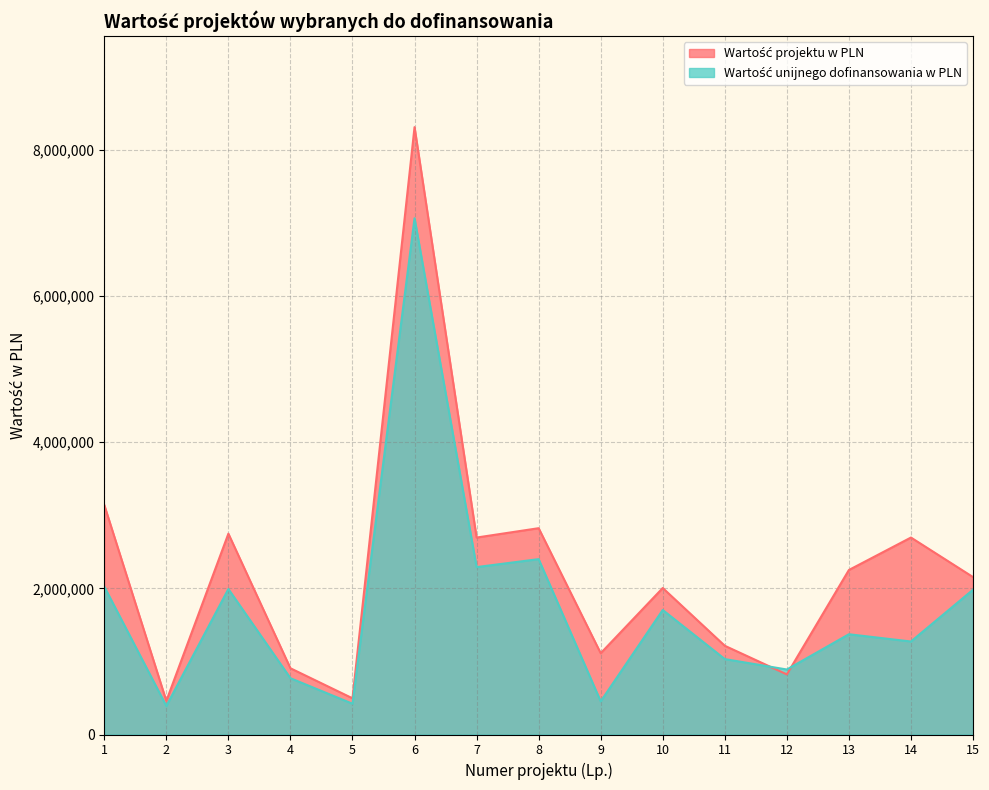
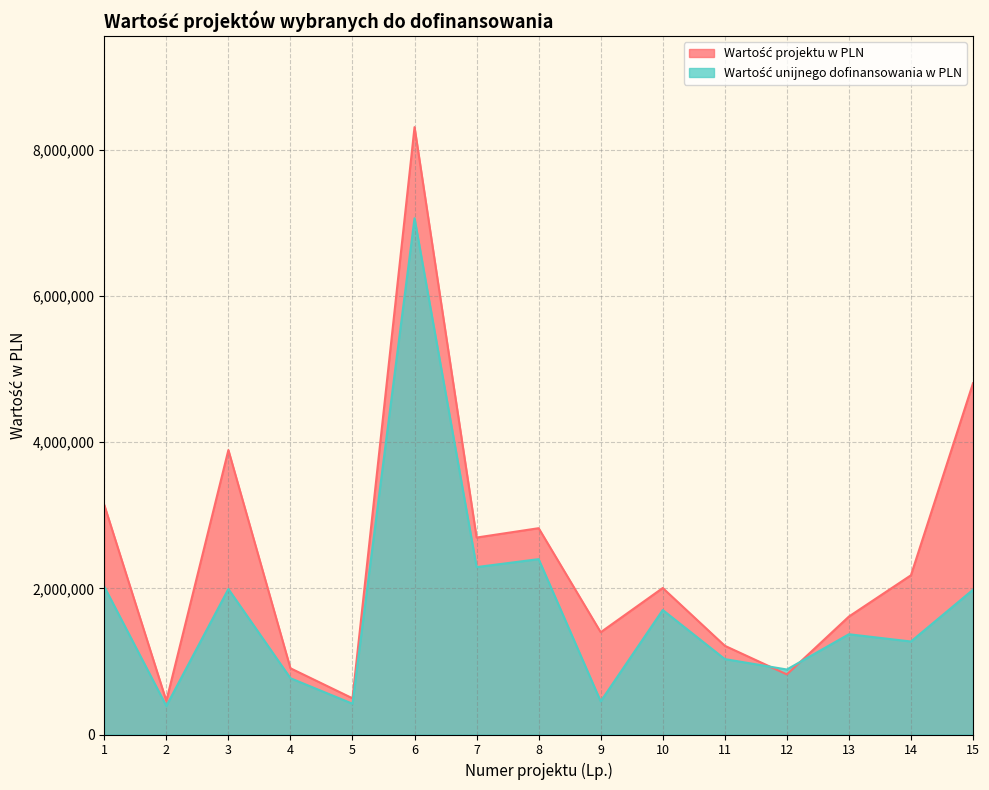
Wartość projektu w PLN, 3: 2,700,000 -> 3,900,000
Wartość projektu w PLN, 9: 1,100,000 -> 1,400,000
Wartość projektu w PLN, 13: 2,300,000 -> 1,600,000
Wartość projektu w PLN, 14: 2,700,000 -> 2,200,000
Wartość projektu w PLN, 15: 2,200,000 -> 4,800,000
